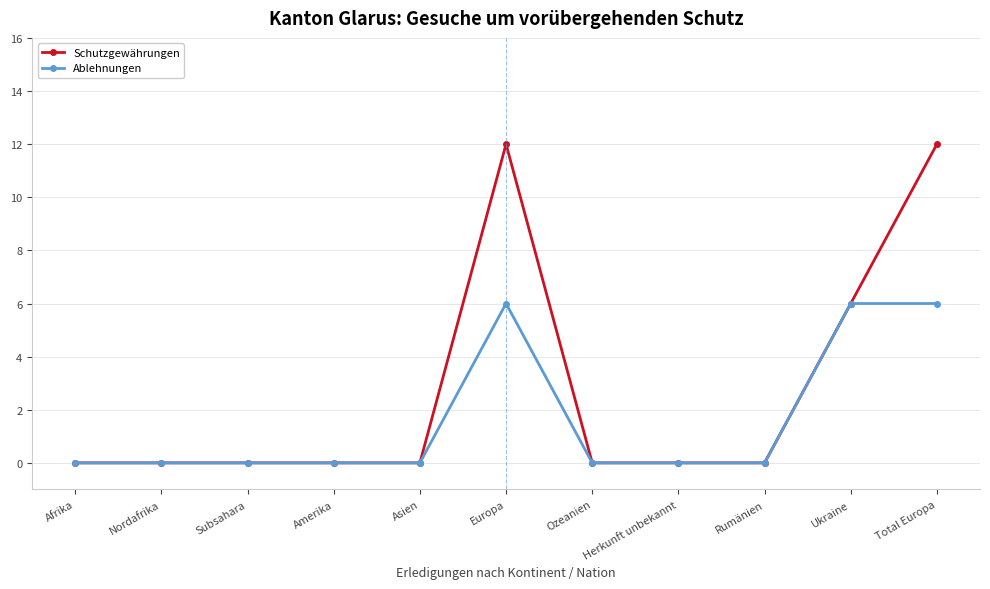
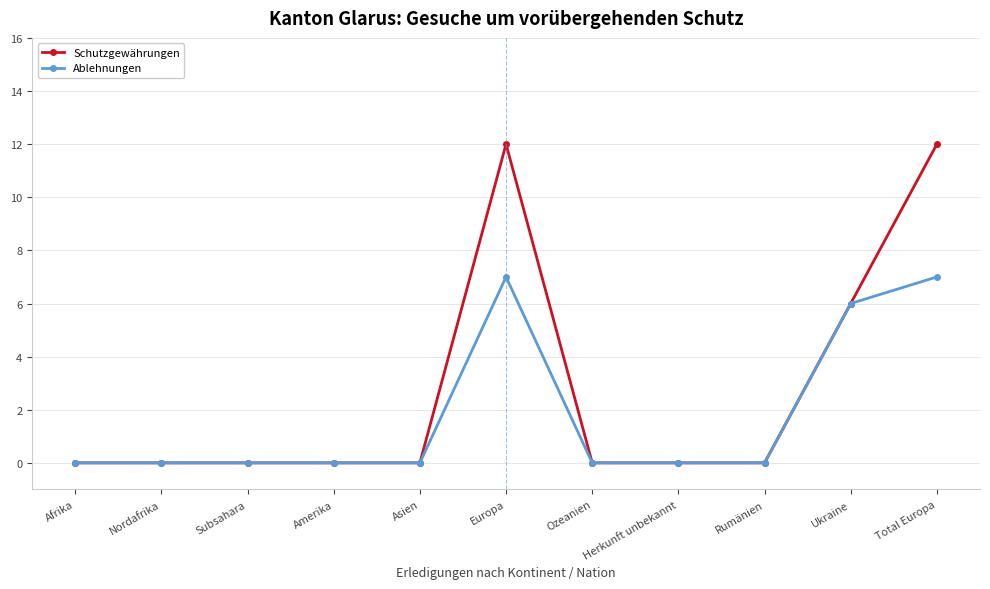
Ablehnungen, Europa: 6 -> 7
Ablehnungen, Total Europa: 6 -> 7
